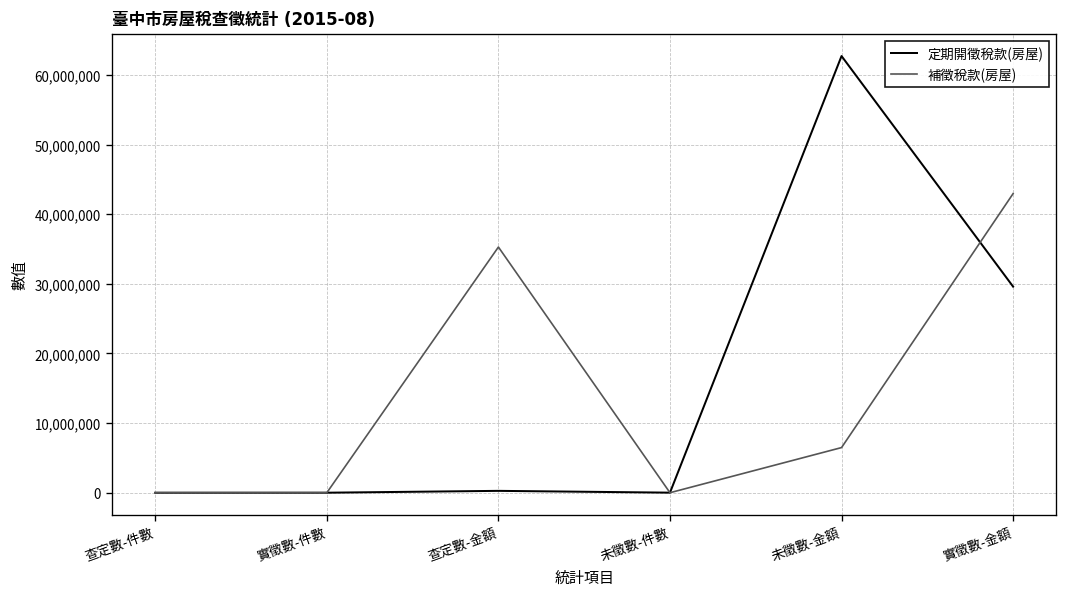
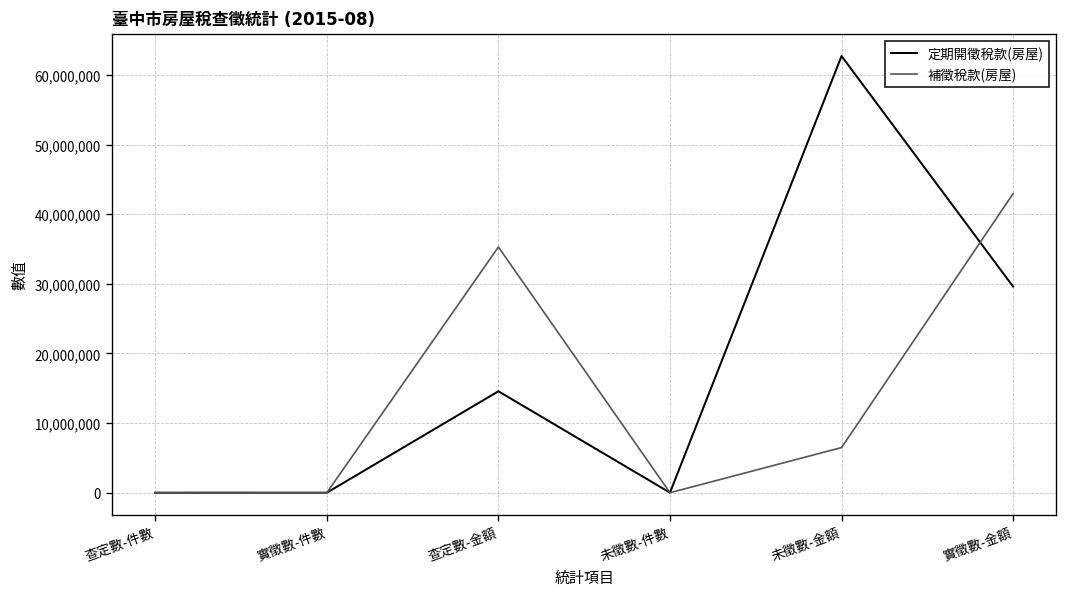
定期開徵稅款(房屋), 查定數-金額: 0 -> 15,000,000
